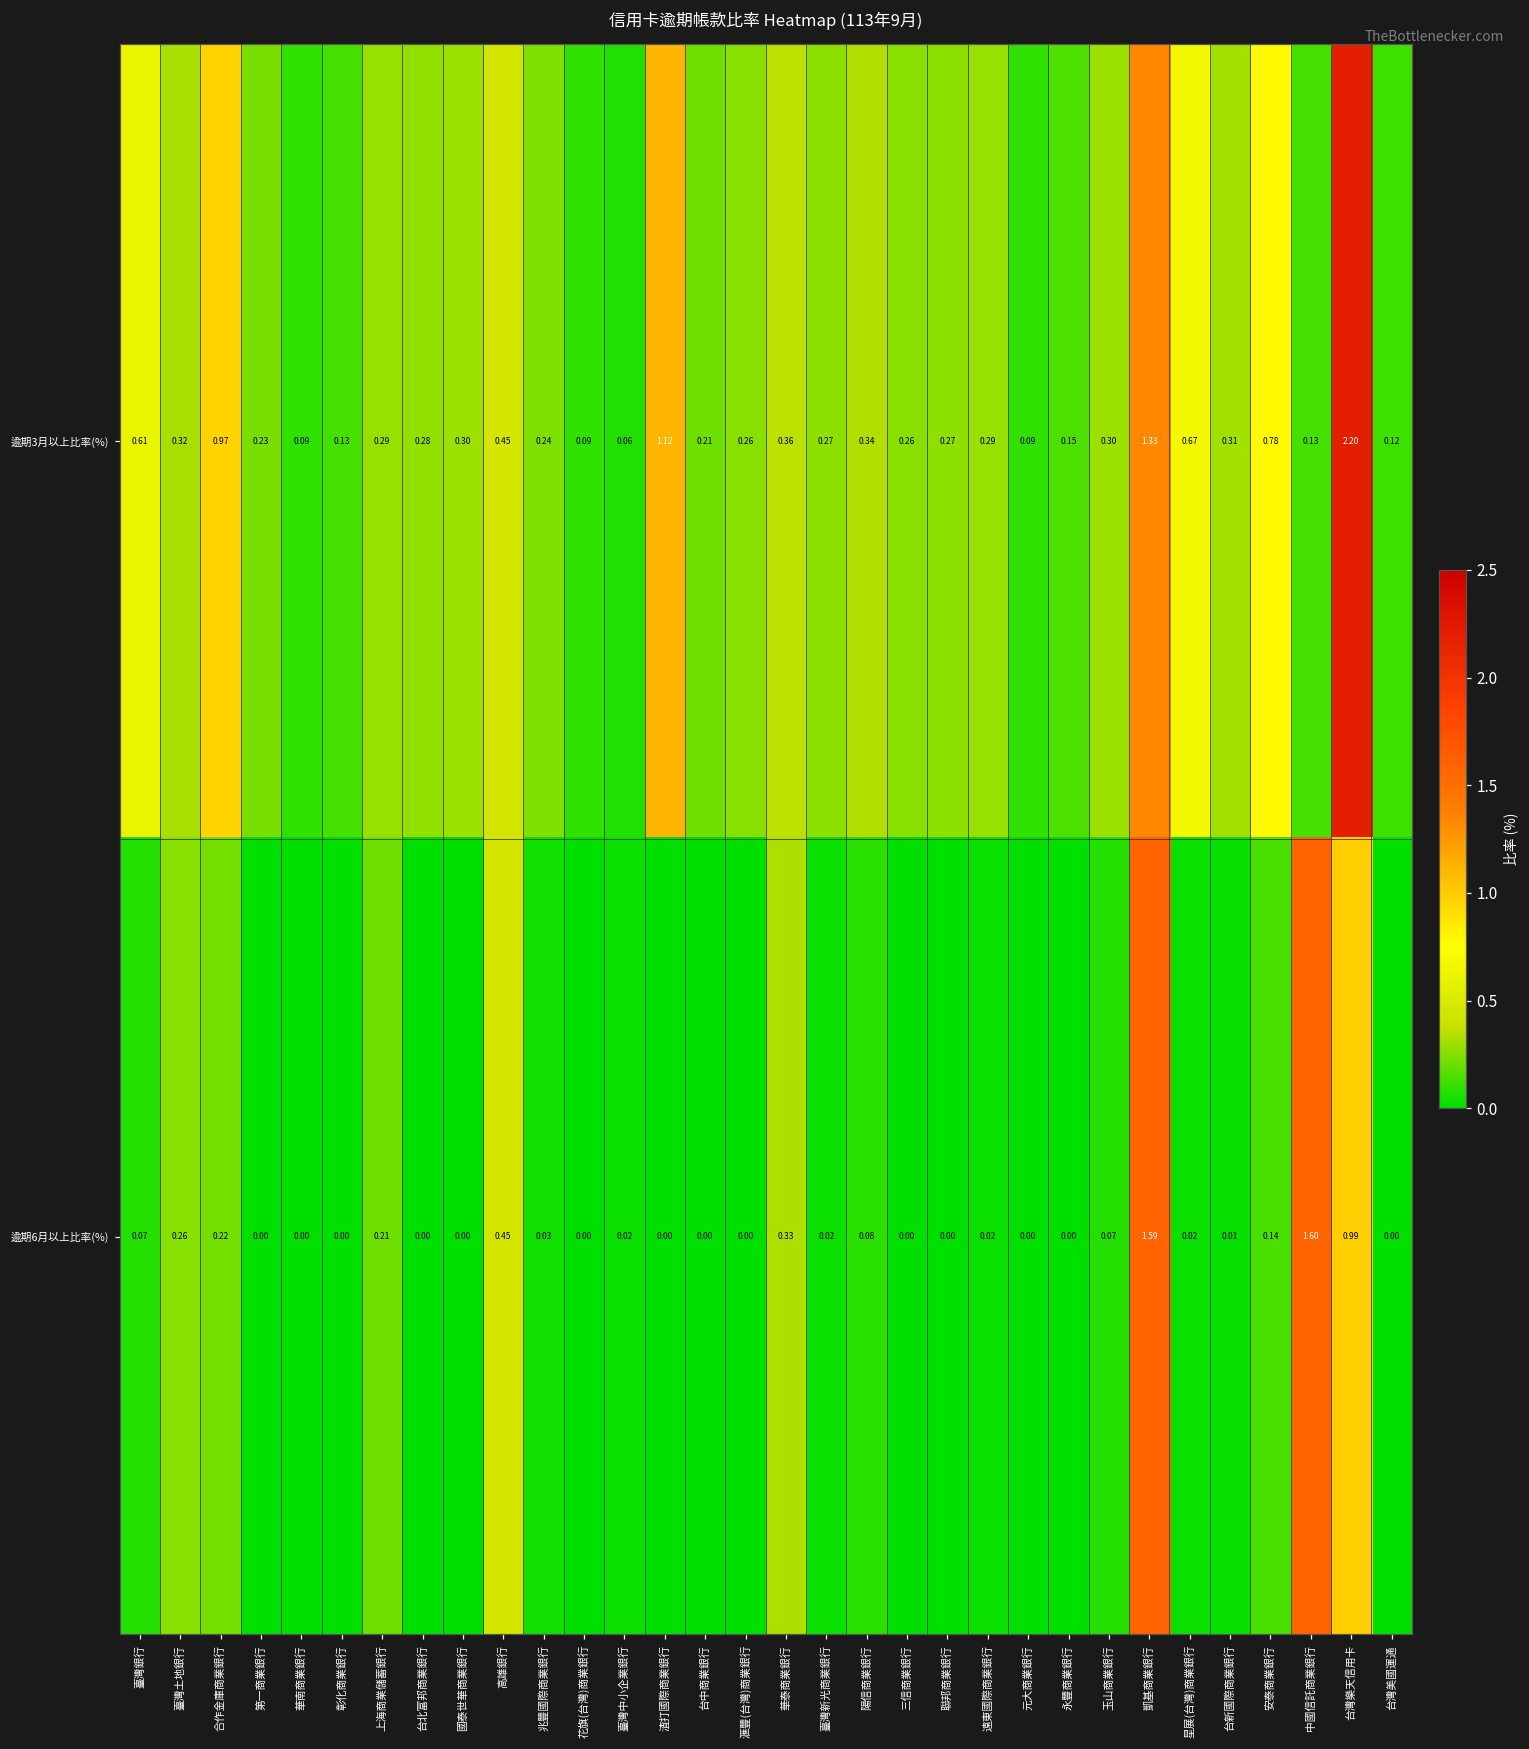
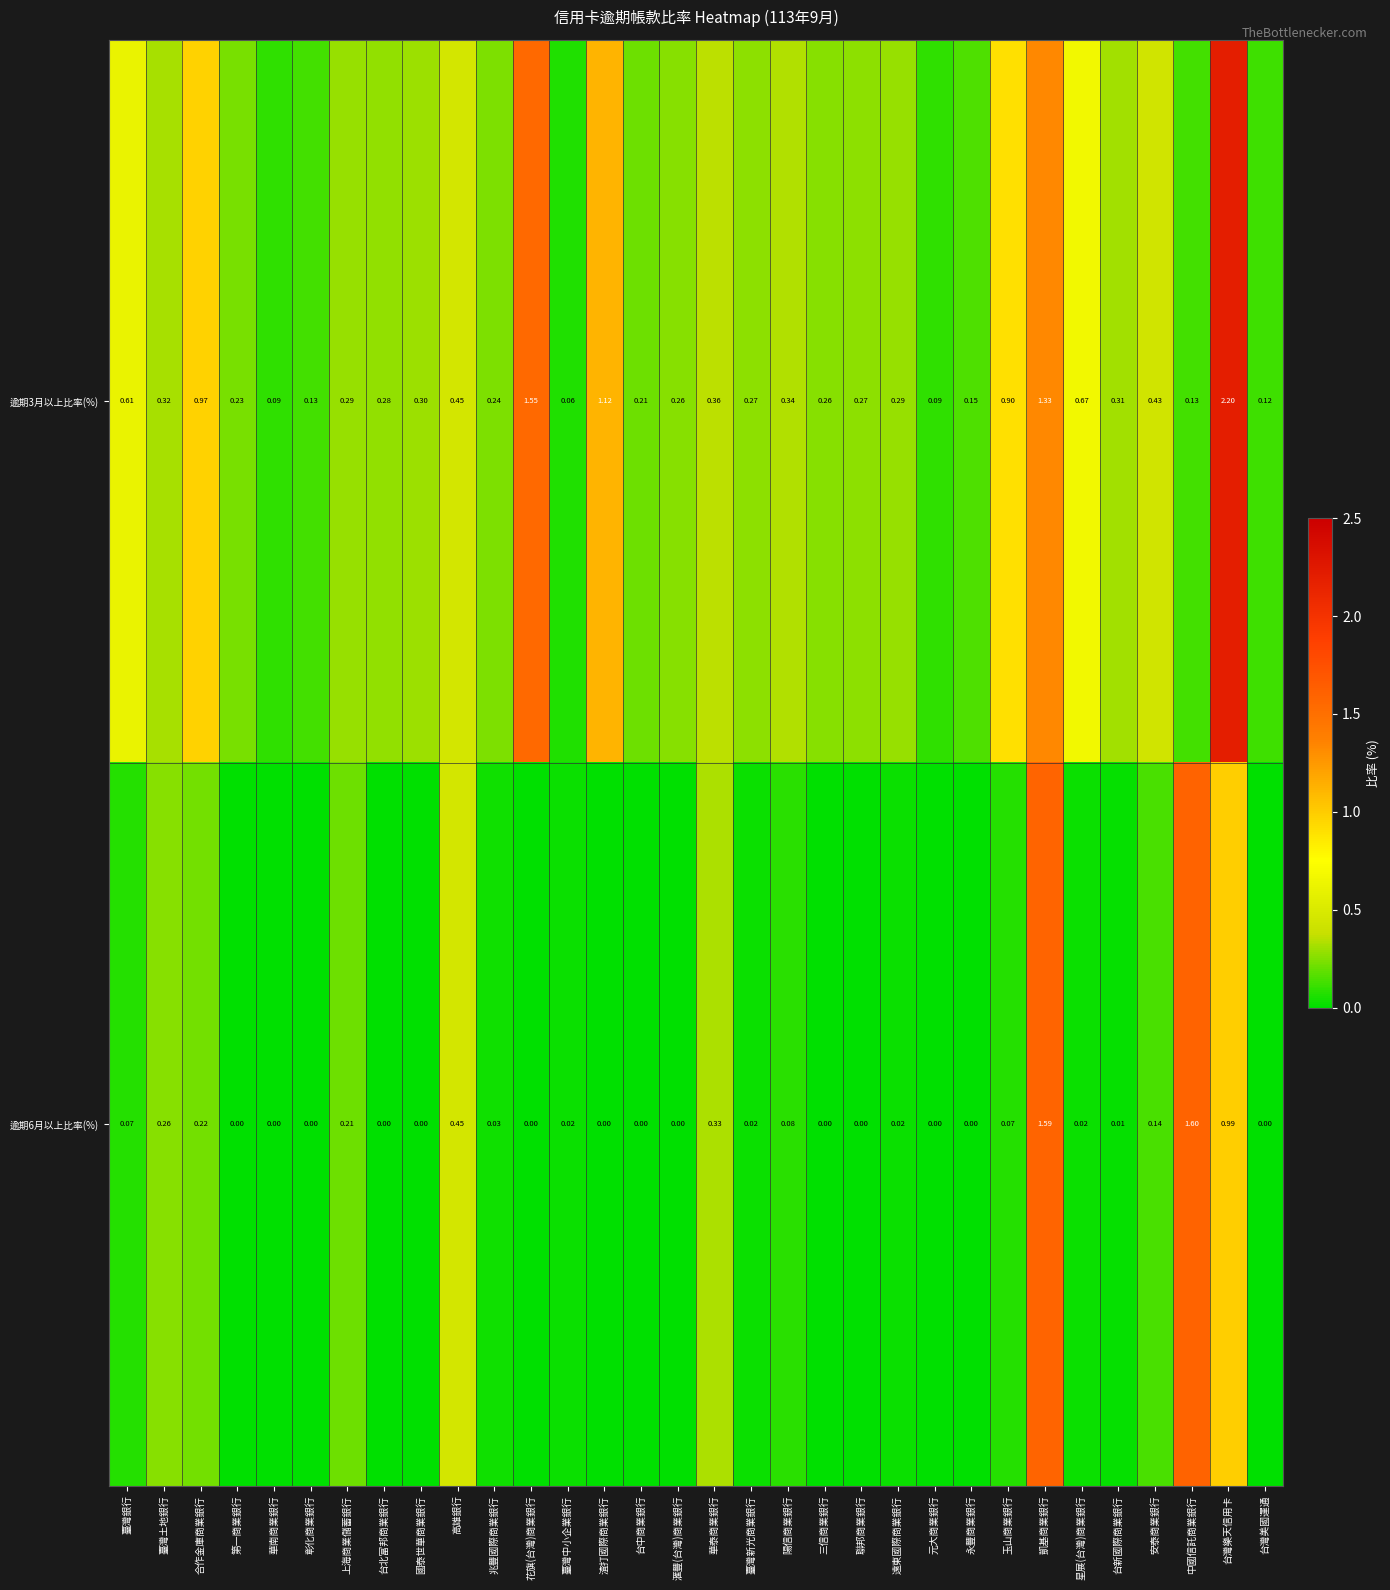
逾期3月以上比率(%), 花旗(台灣)商業銀行: 0.09 -> 1.55
逾期3月以上比率(%), 玉山商業銀行: 0.30 -> 0.90
逾期3月以上比率(%), 安泰商業銀行: 0.78 -> 0.43
